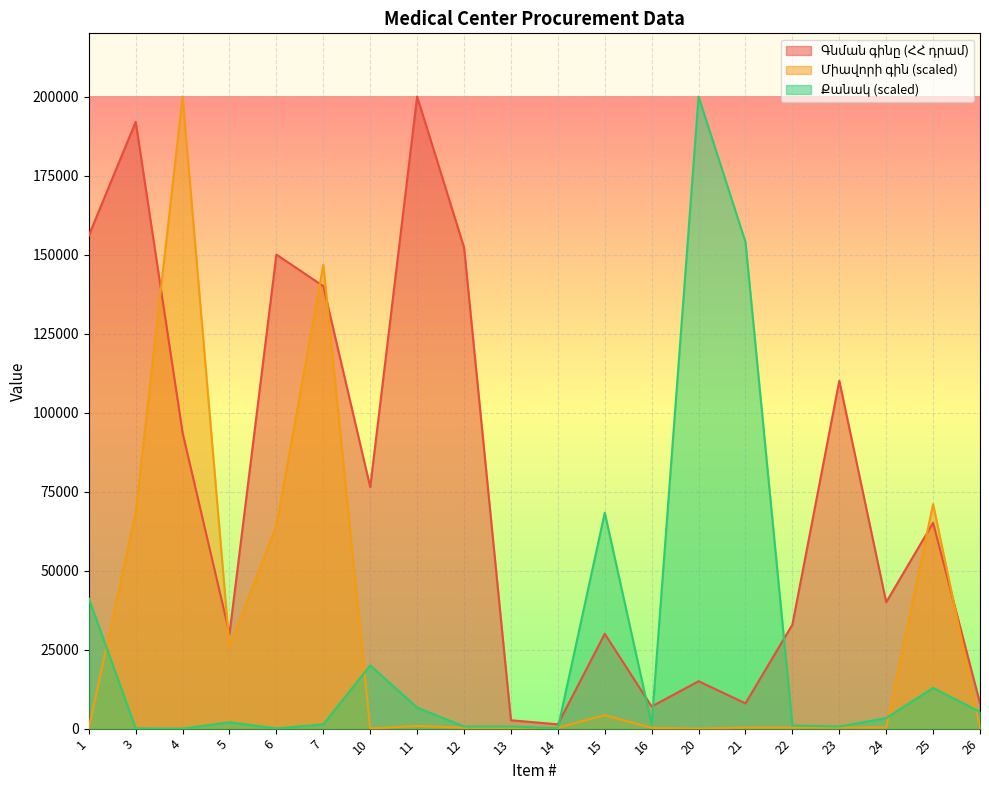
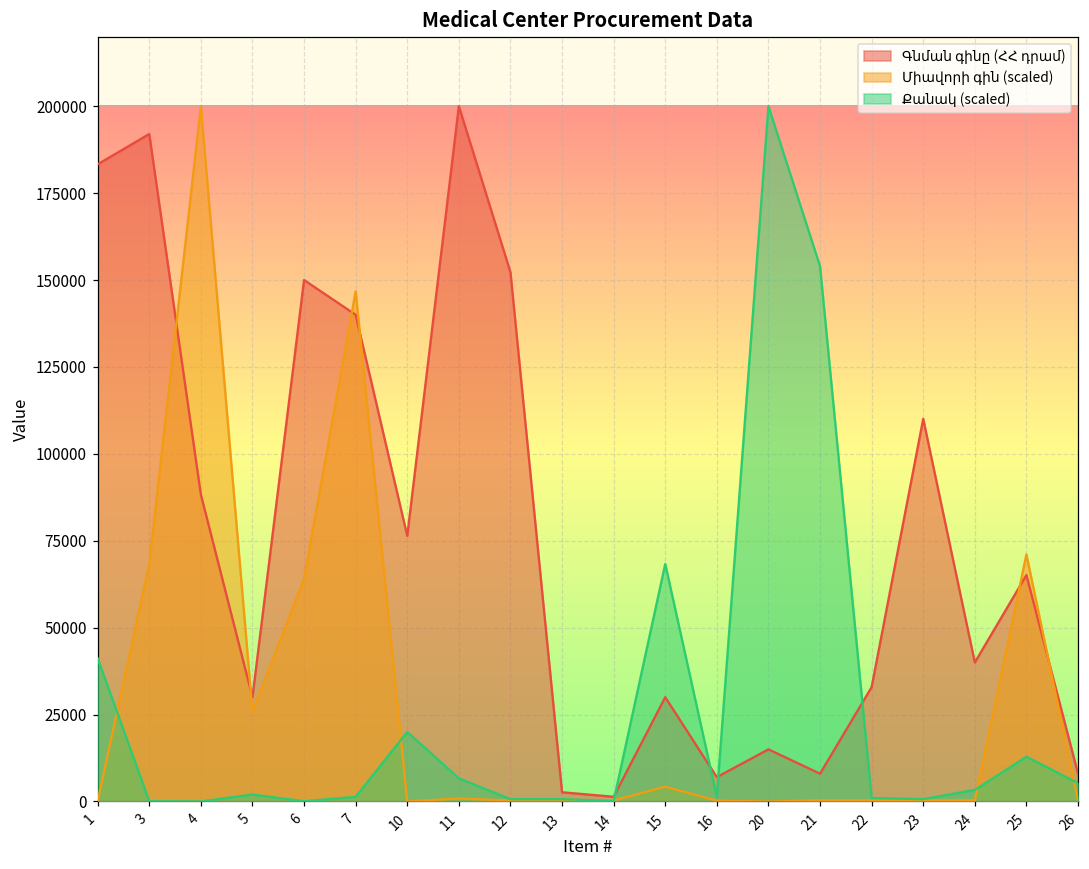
Գնման գինը (ՀՀ դրամ), 1: 156000 -> 183000
Գնման գինը (ՀՀ դրամ), 4: 94000 -> 88000
